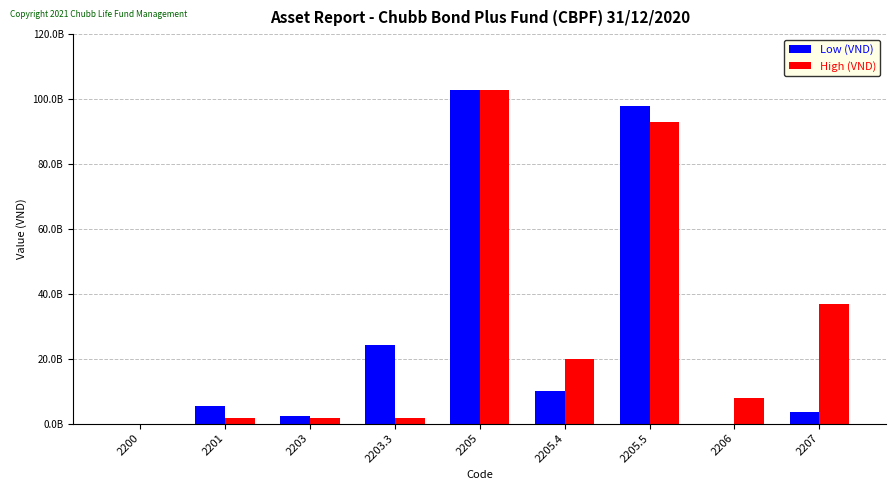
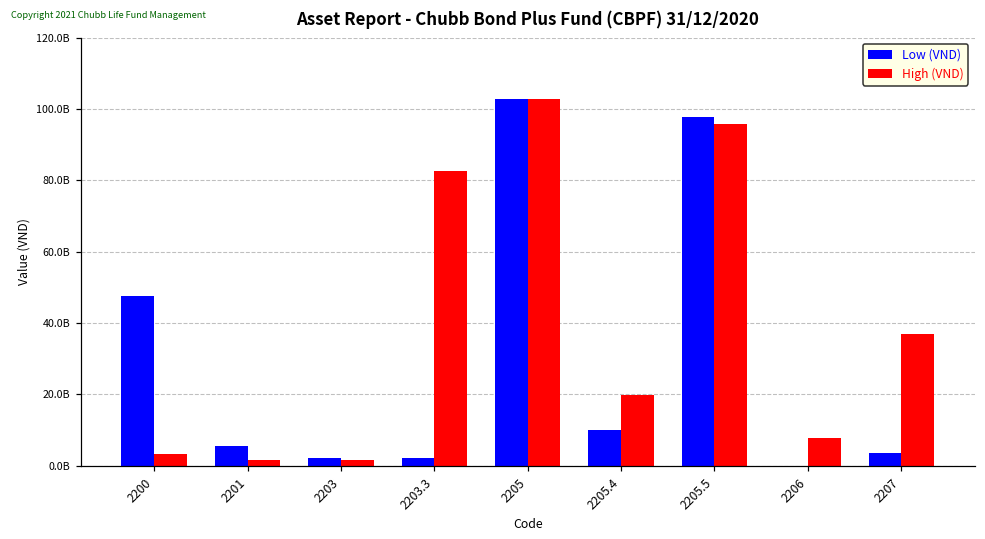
Low (VND), 2200: 0 -> 48000000000
High (VND), 2200: 0 -> 3000000000
Low (VND), 2203.3: 24000000000 -> 2000000000
High (VND), 2203.3: 2000000000 -> 83000000000
High (VND), 2205.5: 93000000000 -> 96000000000
